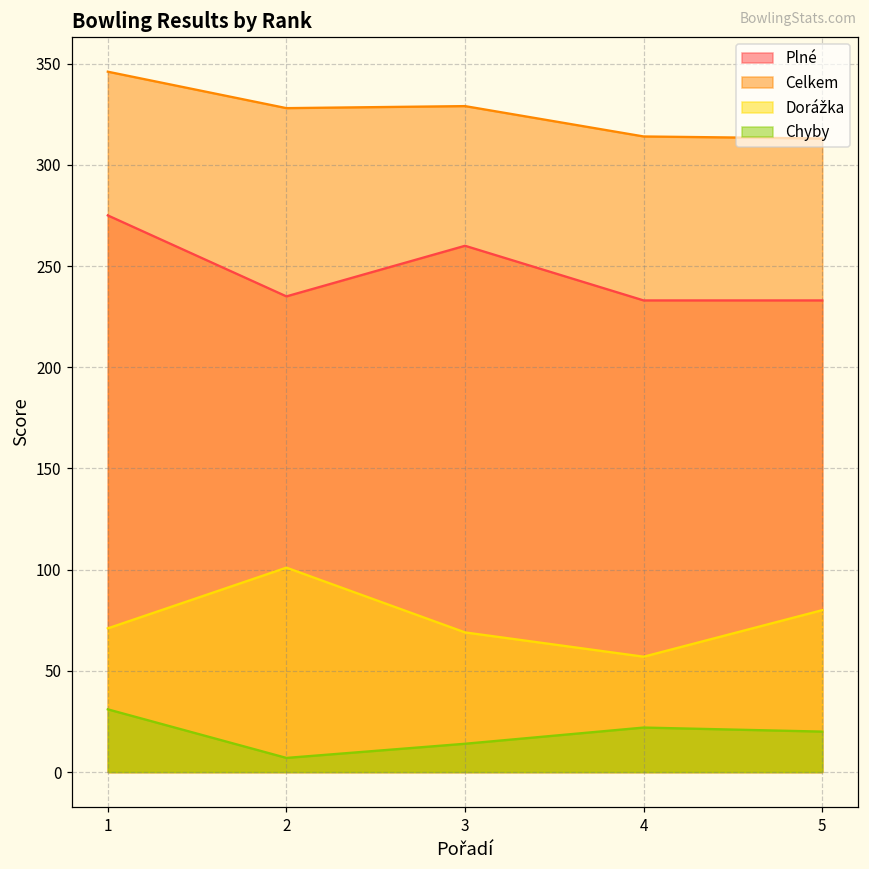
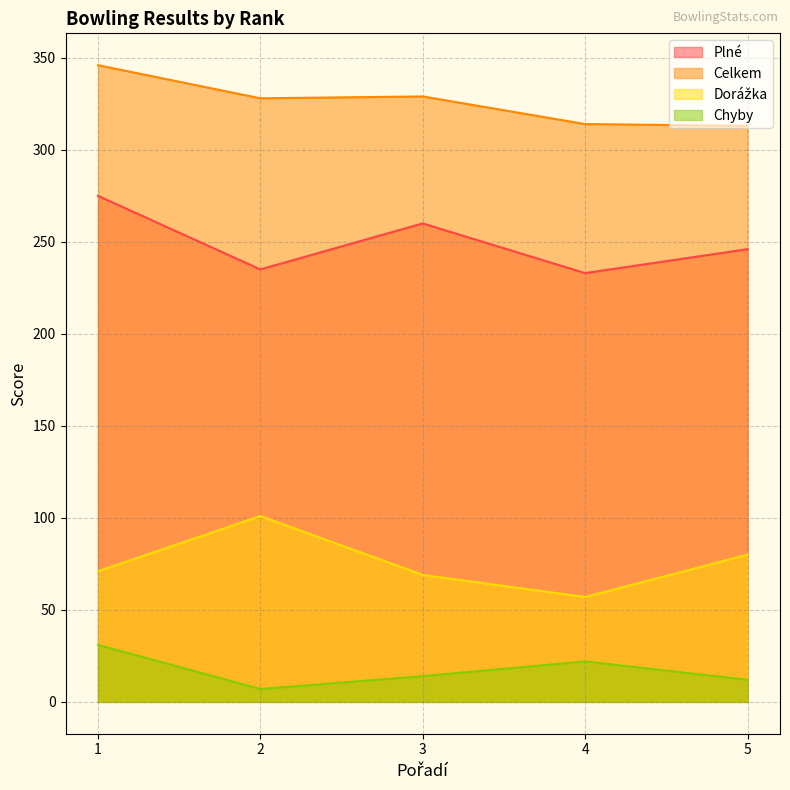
Plné, 5: 233 -> 246
Chyby, 5: 20 -> 12
